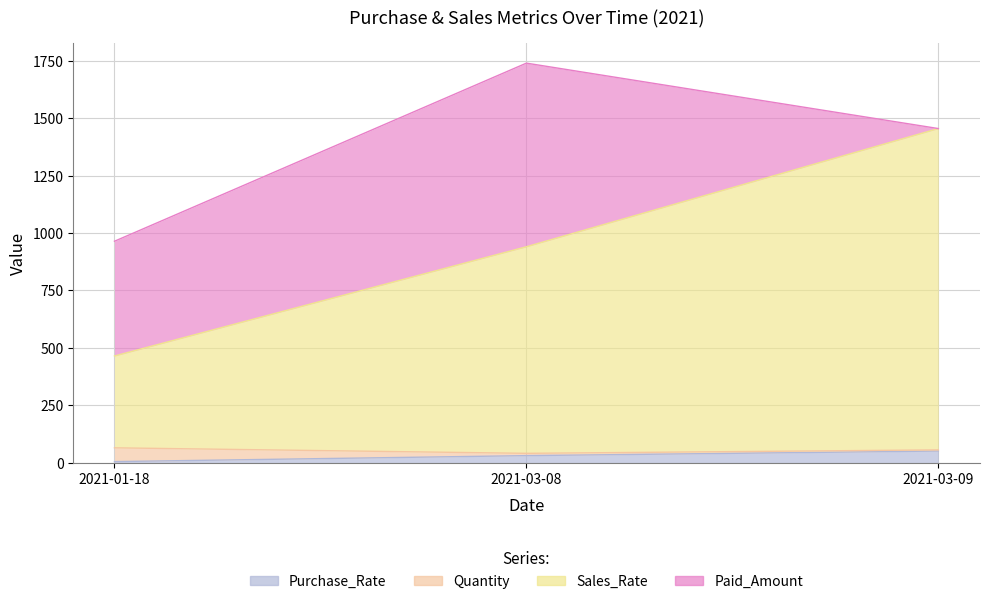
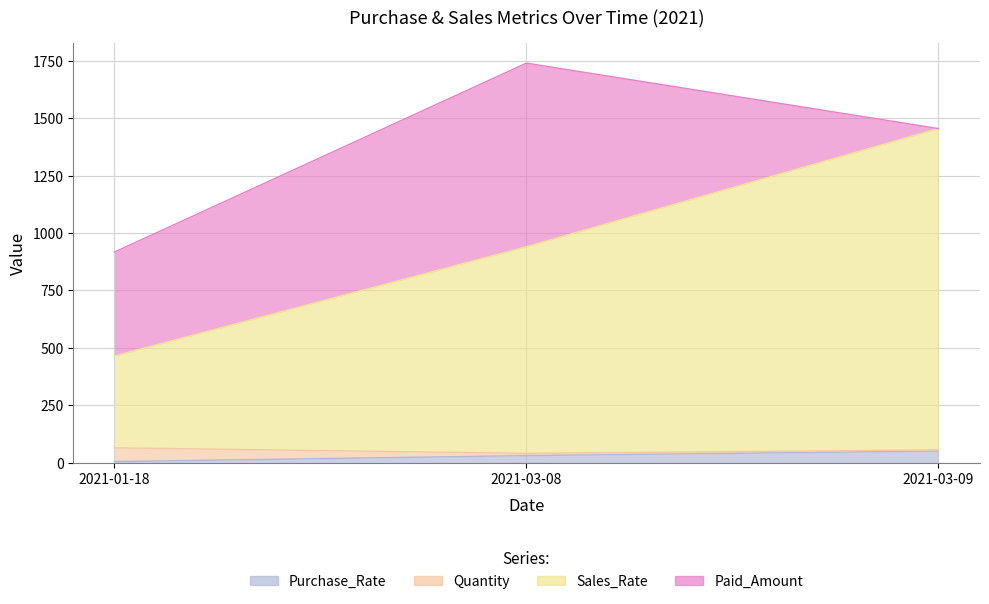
Paid_Amount, 2021-01-18: 500 -> 450
